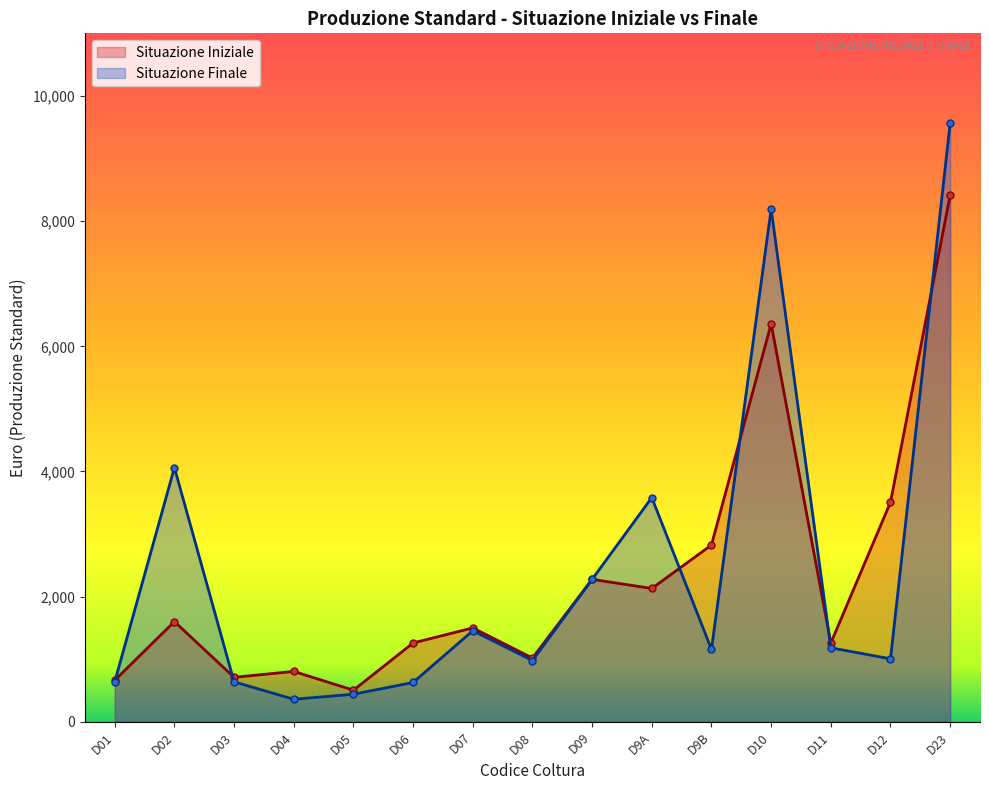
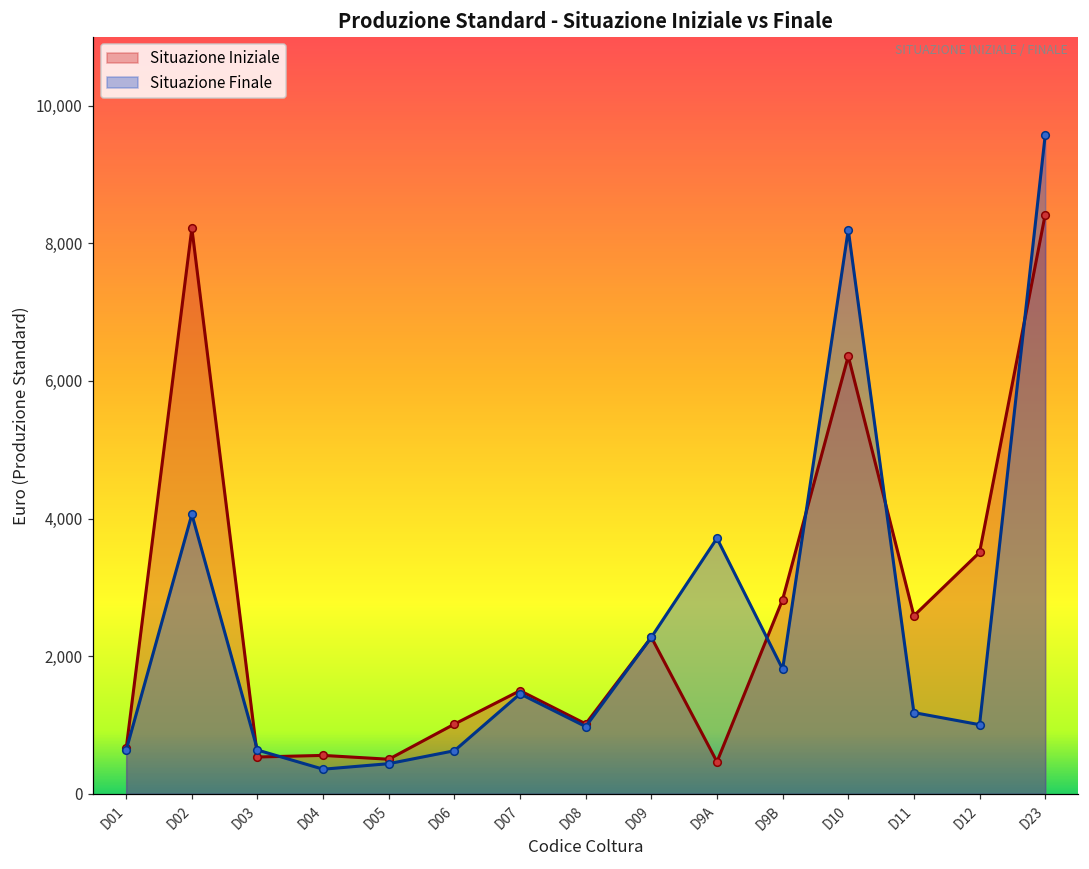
Situazione Iniziale, D02: 1,600 -> 8,200
Situazione Iniziale, D03: 700 -> 500
Situazione Iniziale, D04: 800 -> 600
Situazione Iniziale, D06: 1,300 -> 1,000
Situazione Iniziale, D9A: 2,100 -> 500
Situazione Finale, D9A: 3,600 -> 3,700
Situazione Finale, D9B: 1,200 -> 1,800
Situazione Iniziale, D11: 1,300 -> 2,600
